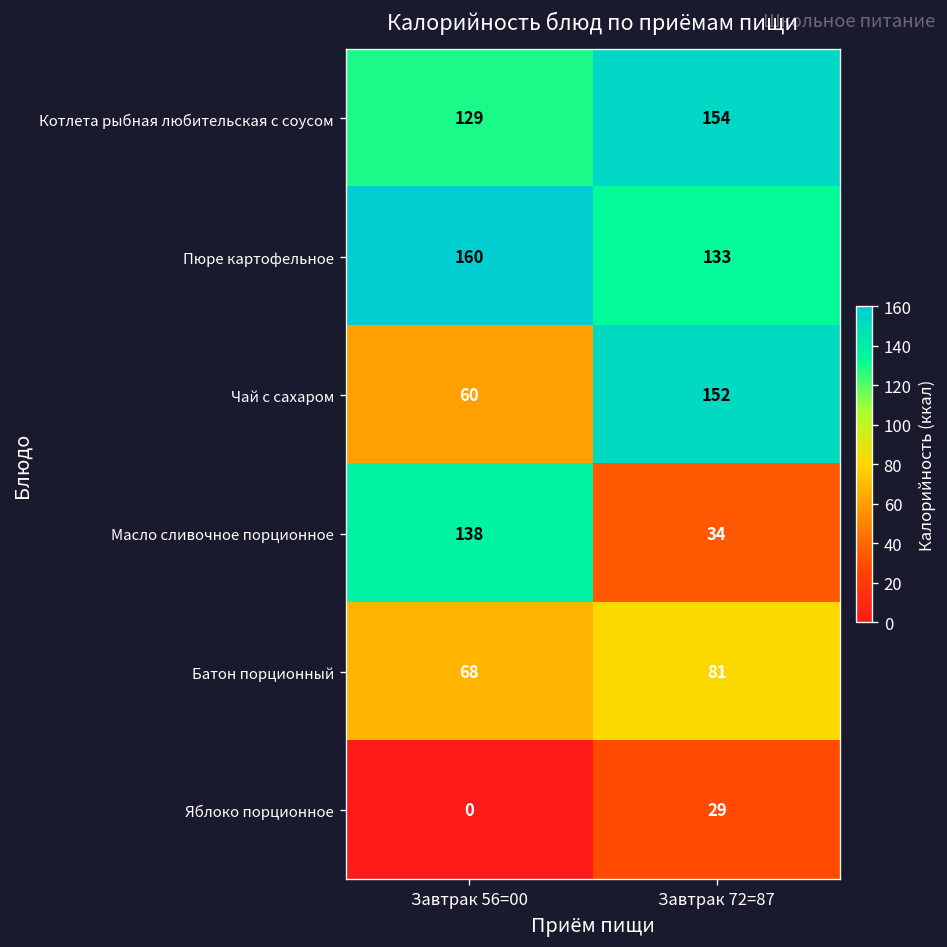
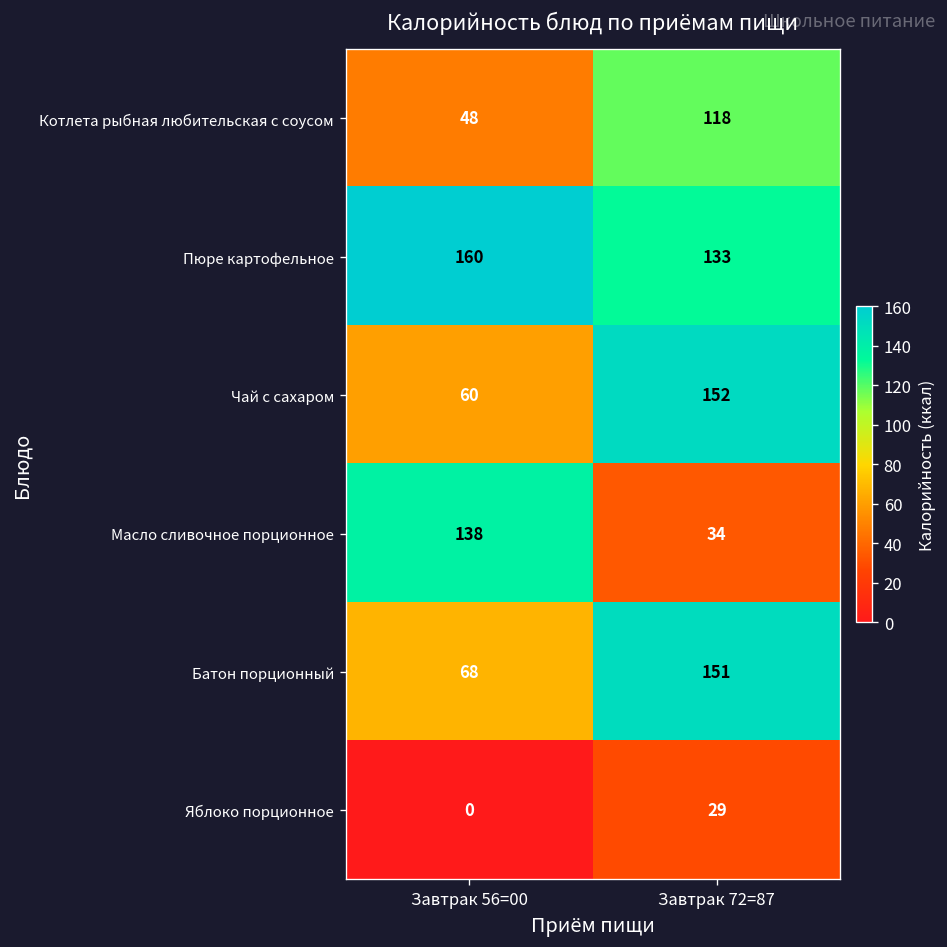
Котлета рыбная любительская с соусом, Завтрак 56=00: 129 -> 48
Котлета рыбная любительская с соусом, Завтрак 72=87: 154 -> 118
Батон порционный, Завтрак 72=87: 81 -> 151
